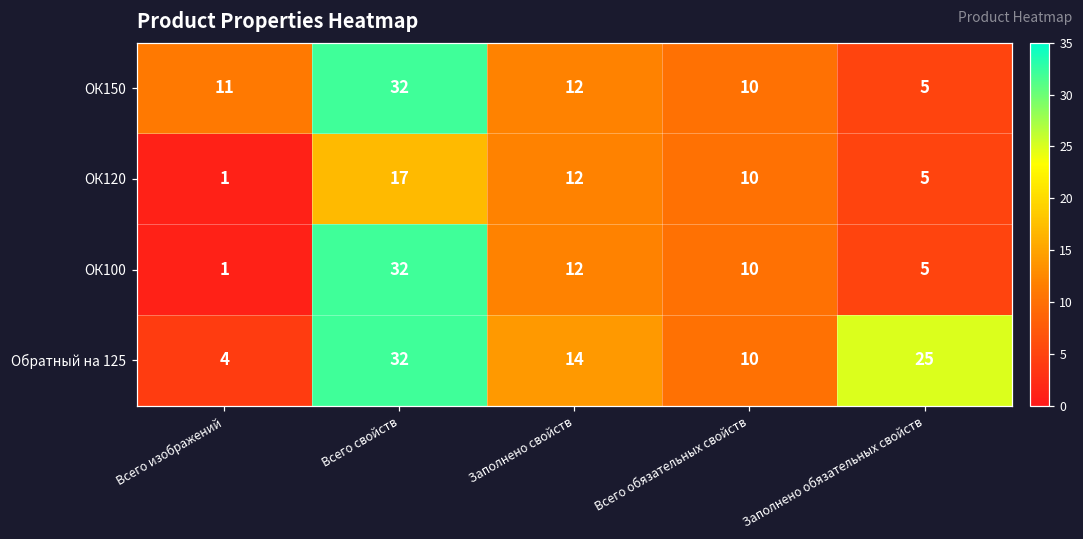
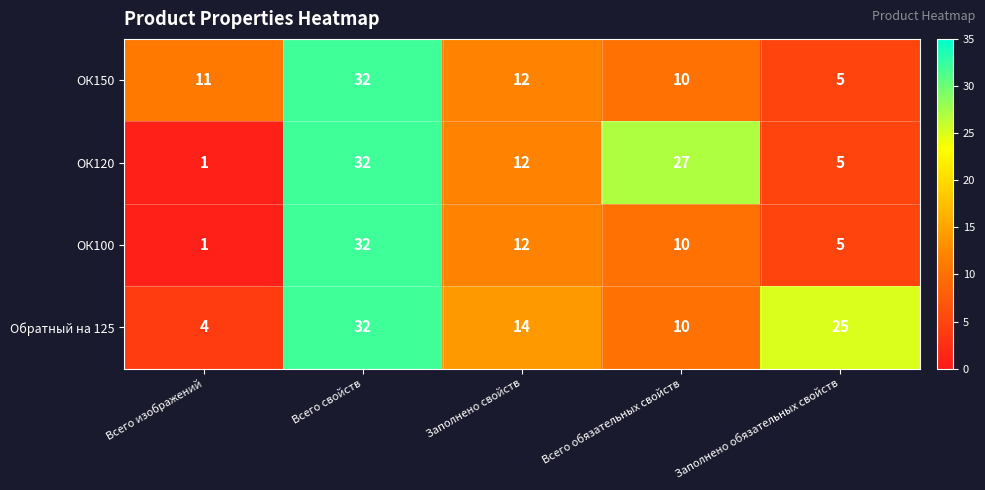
ОК120, Всего свойств: 17 -> 32
ОК120, Всего обязательных свойств: 10 -> 27
